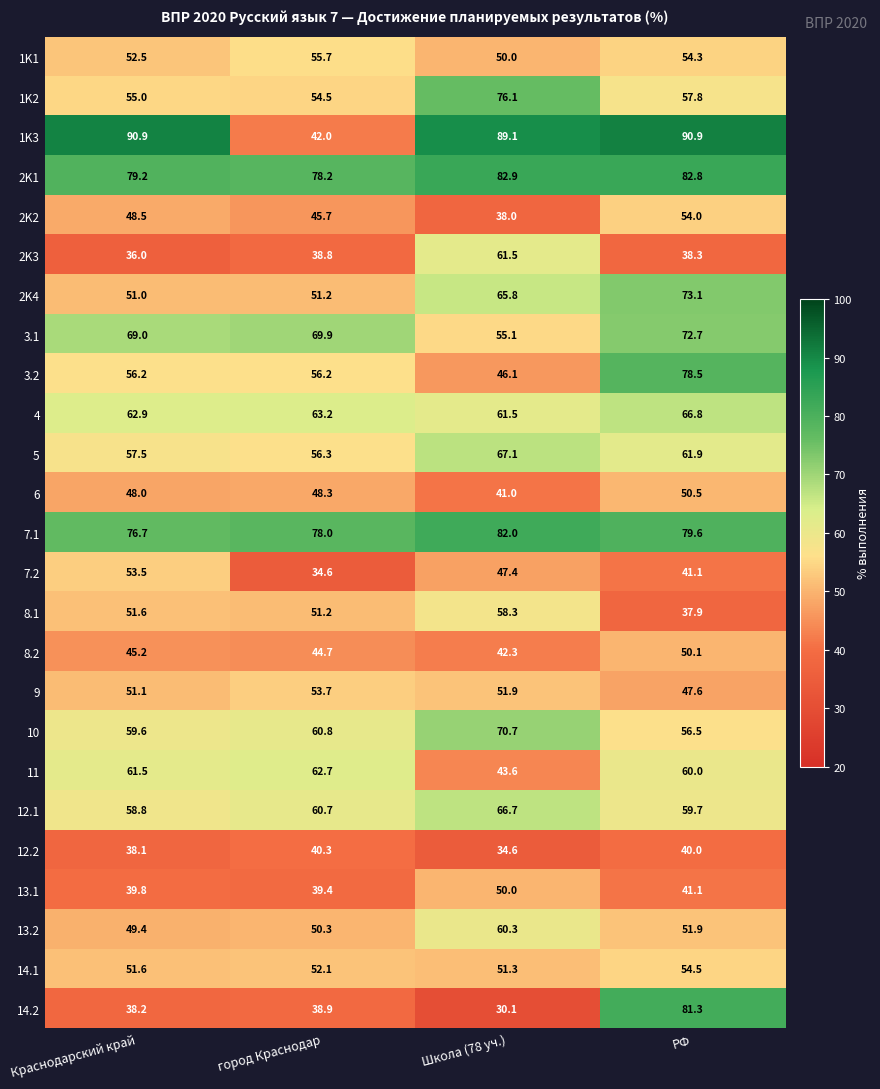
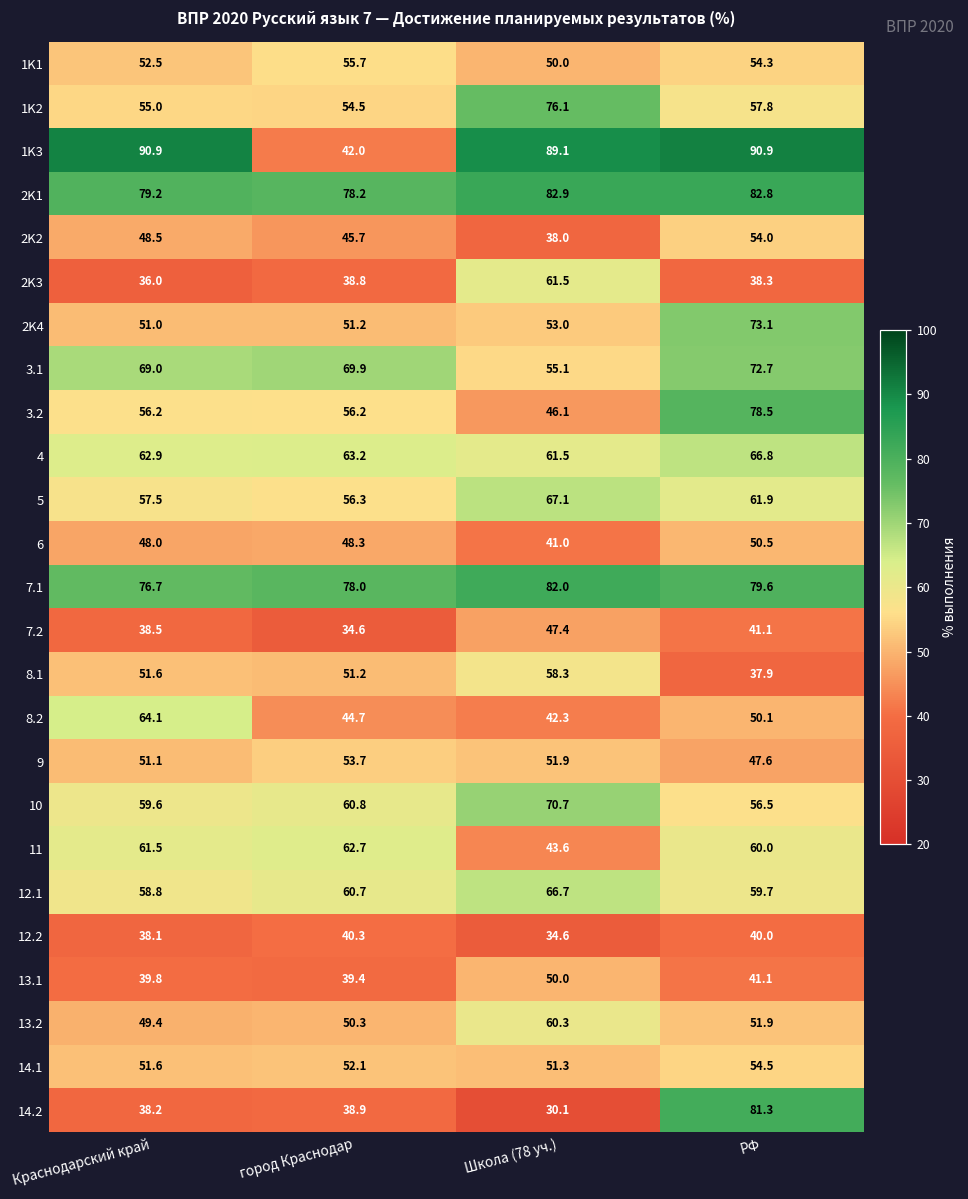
2K4, Школа (78 уч.): 65.8 -> 53.0
7.2, Краснодарский край: 53.5 -> 38.5
8.2, Краснодарский край: 45.2 -> 64.1
